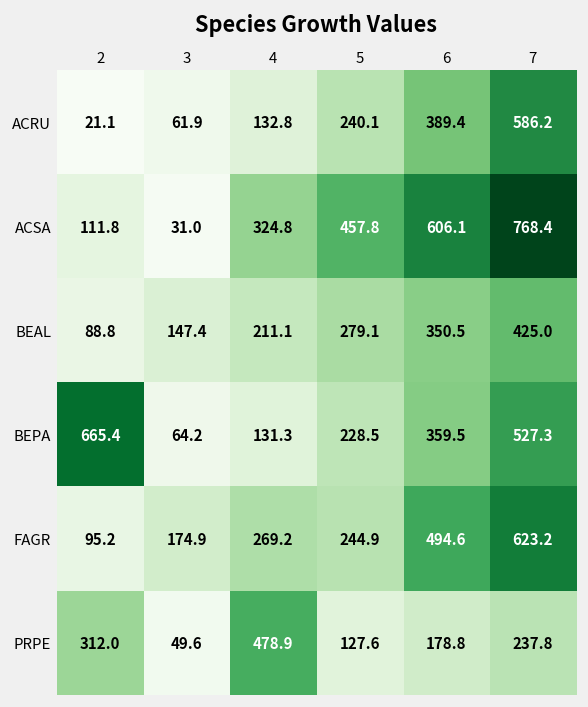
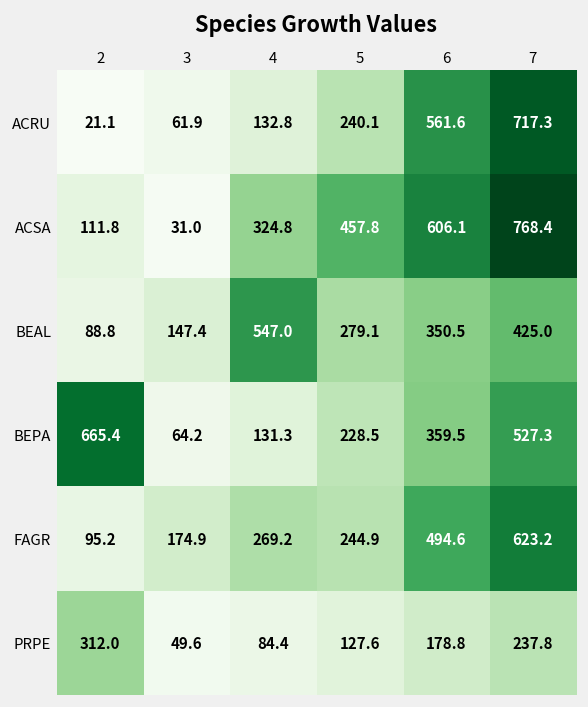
ACRU, 6: 389.4 -> 561.6
ACRU, 7: 586.2 -> 717.3
BEAL, 4: 211.1 -> 547.0
PRPE, 4: 478.9 -> 84.4
